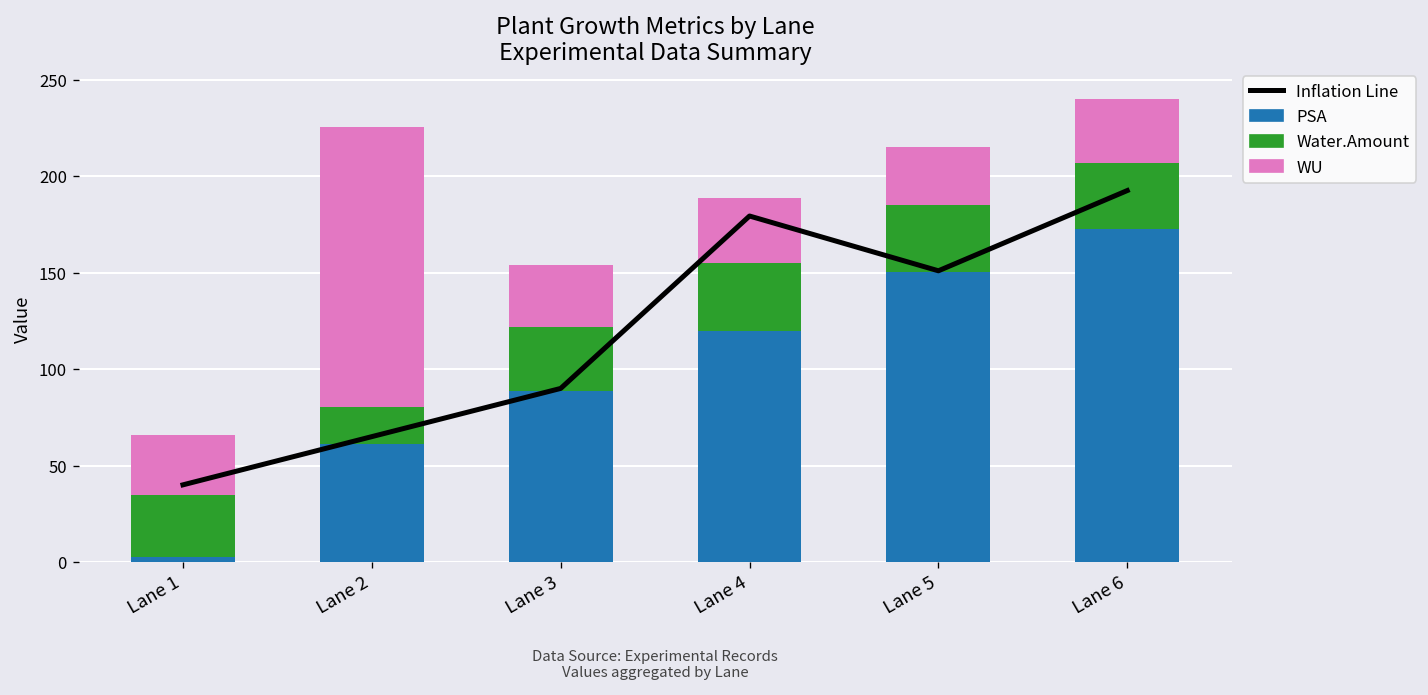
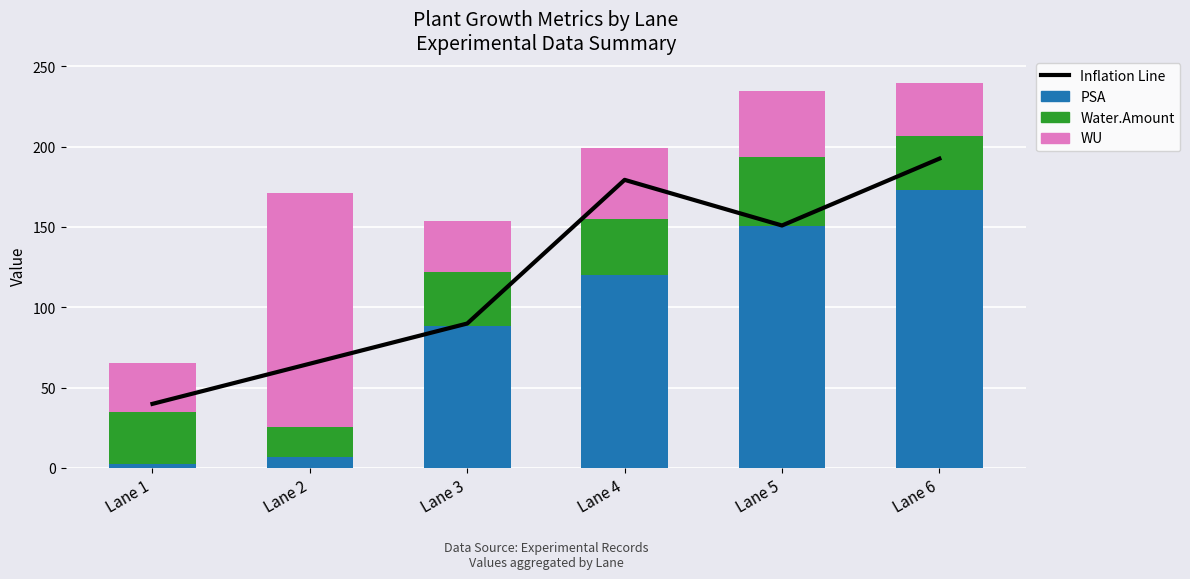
PSA, Lane 2: 61 -> 7
WU, Lane 4: 34 -> 44
Water.Amount, Lane 5: 34 -> 43
WU, Lane 5: 30 -> 41
